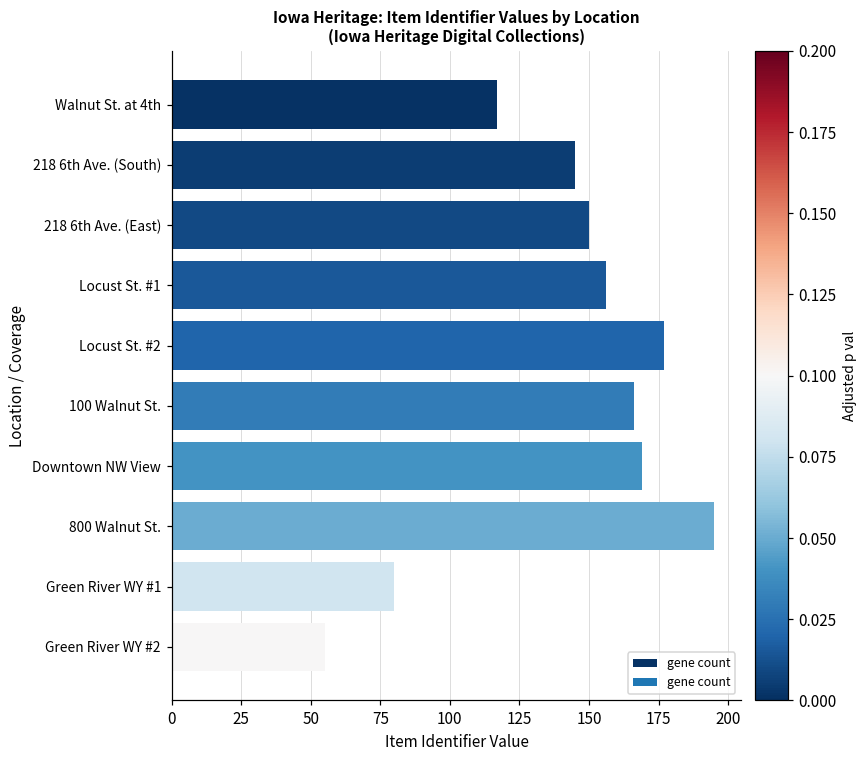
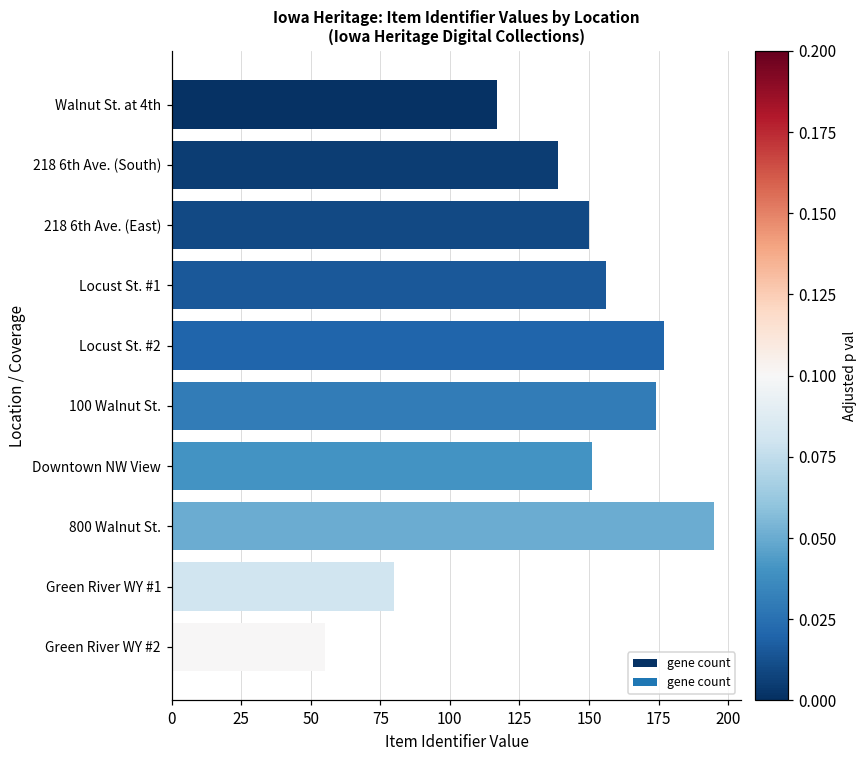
218 6th Ave. (South): 145 -> 139
100 Walnut St.: 166 -> 174
Downtown NW View: 169 -> 151
